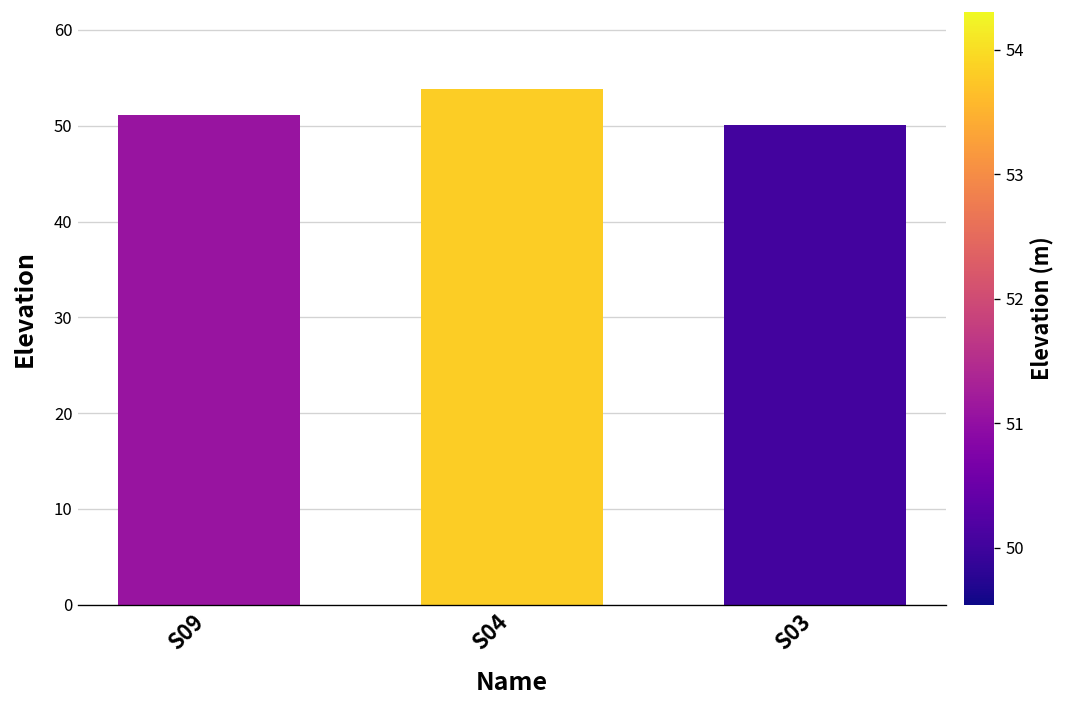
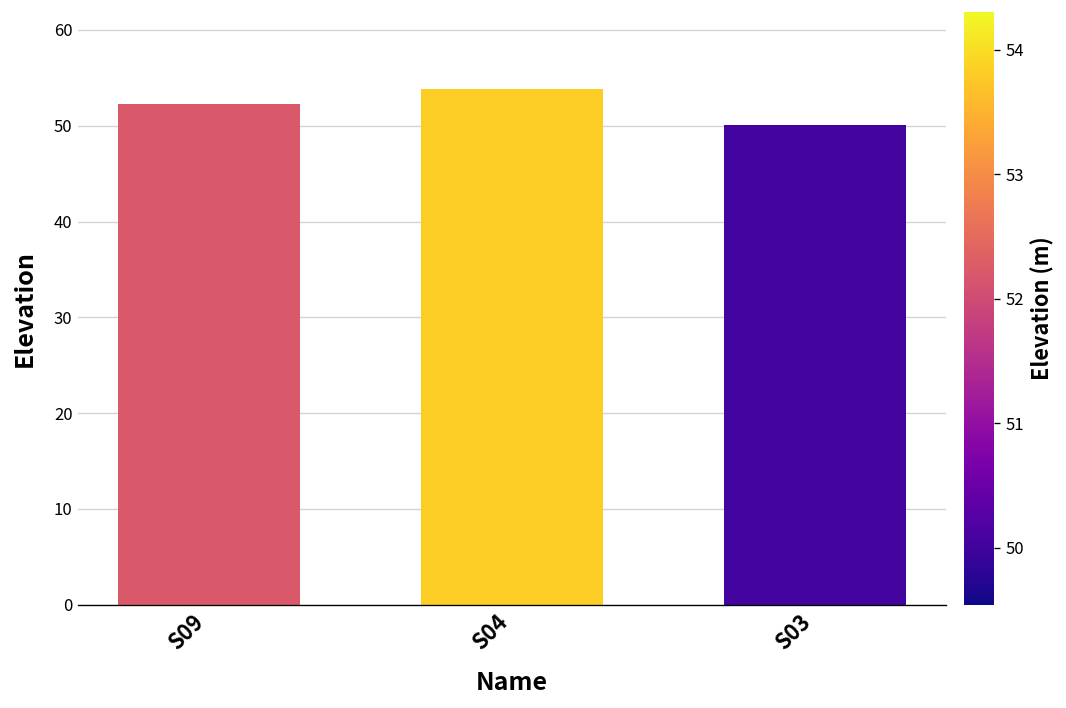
S09: 51 -> 52
